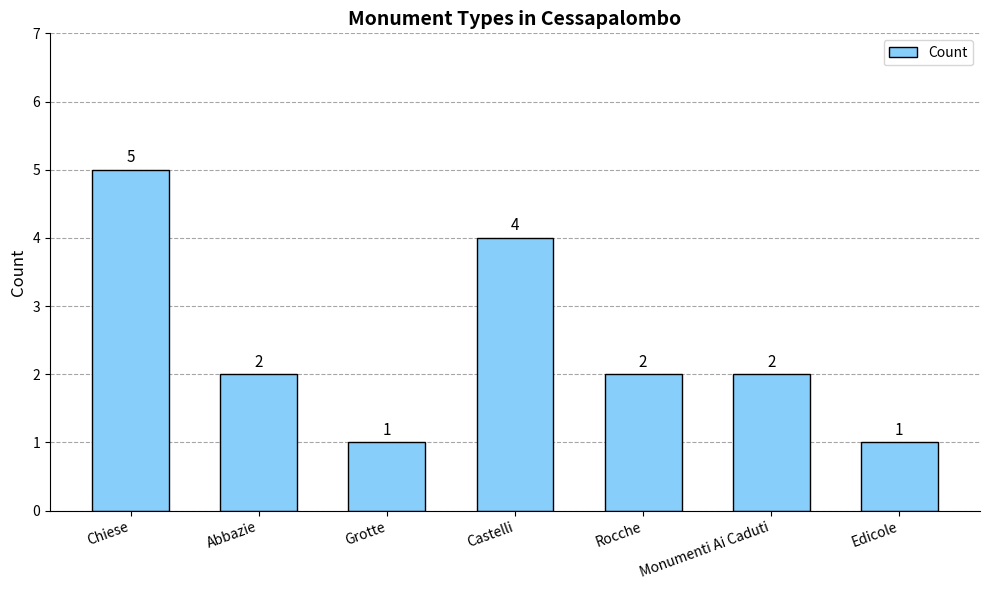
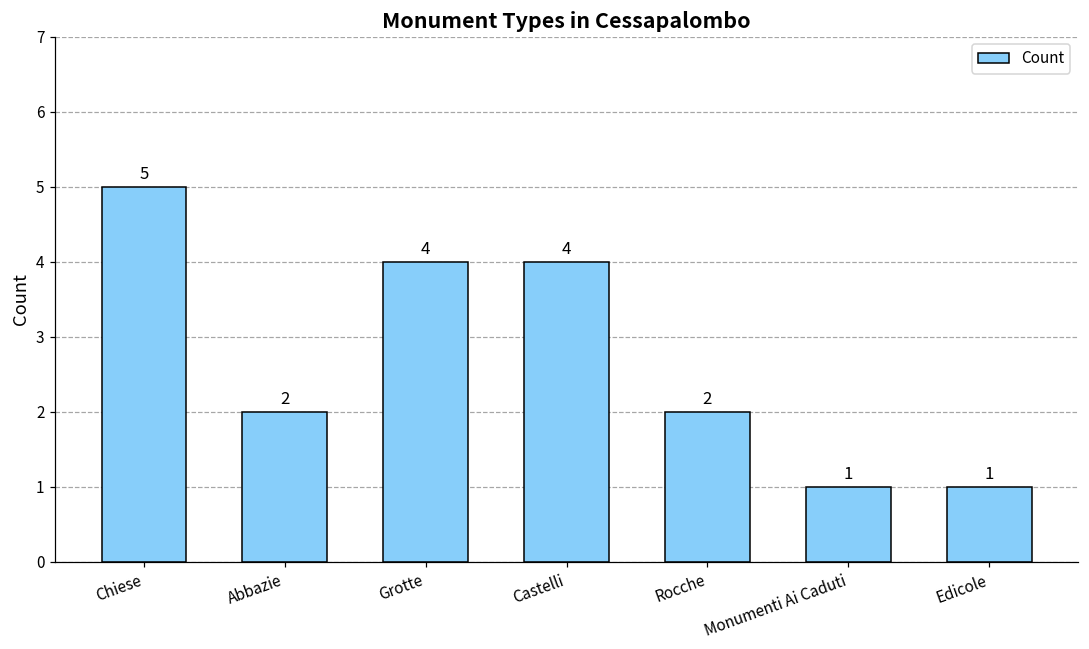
Grotte: 1 -> 4
Monumenti Ai Caduti: 2 -> 1
